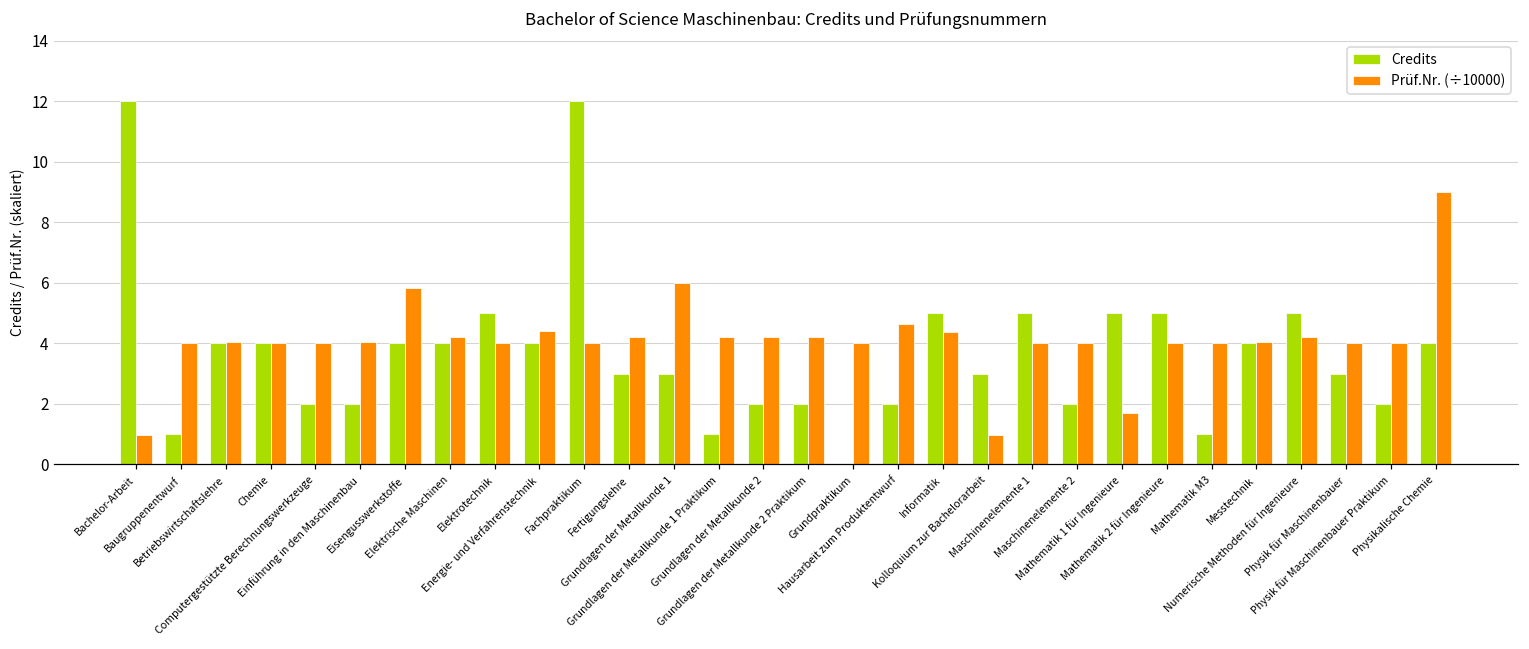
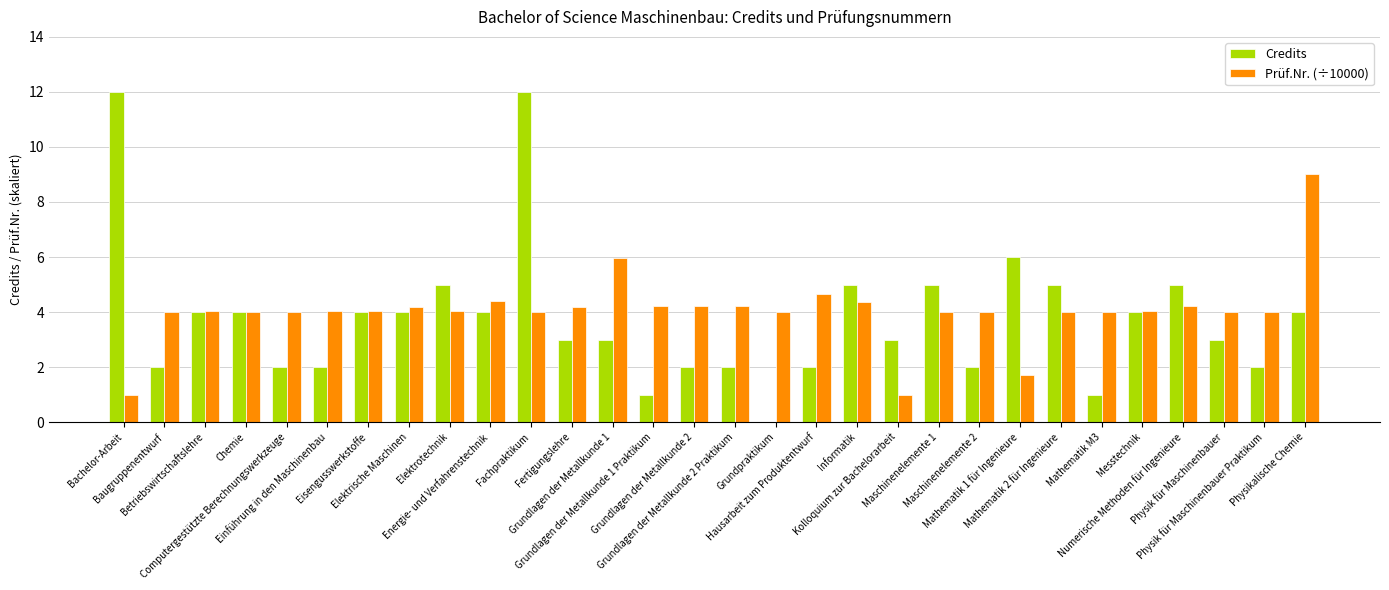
Credits, Baugruppenentwurf: 1 -> 2
Prüf.Nr. (÷10000), Eisengusswerkstoffe: 5.8 -> 4.0
Credits, Mathematik 1 für Ingenieure: 5 -> 6
